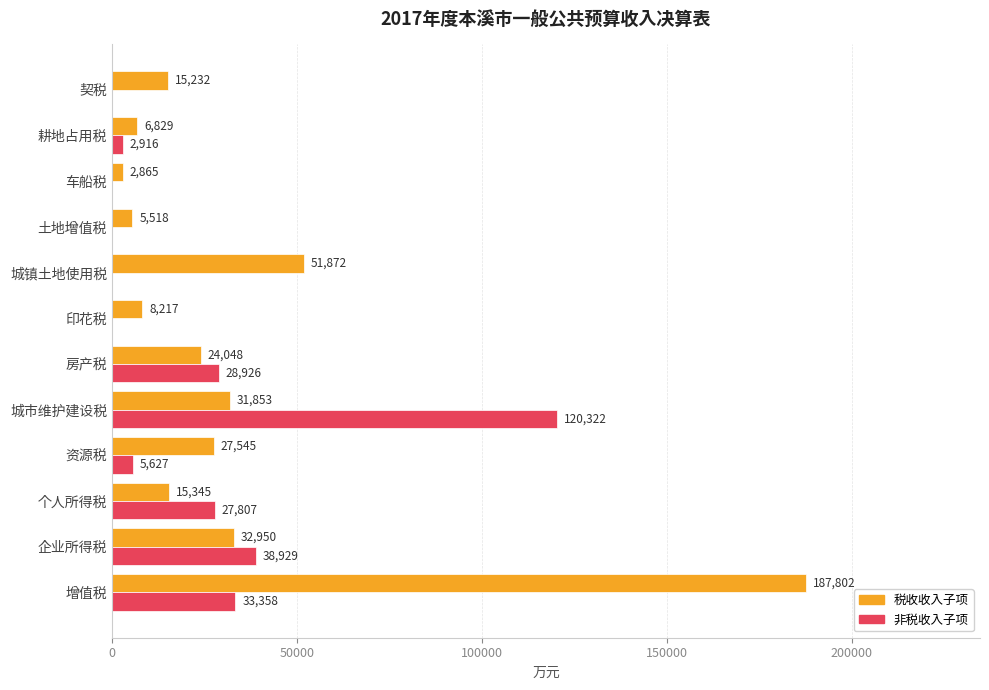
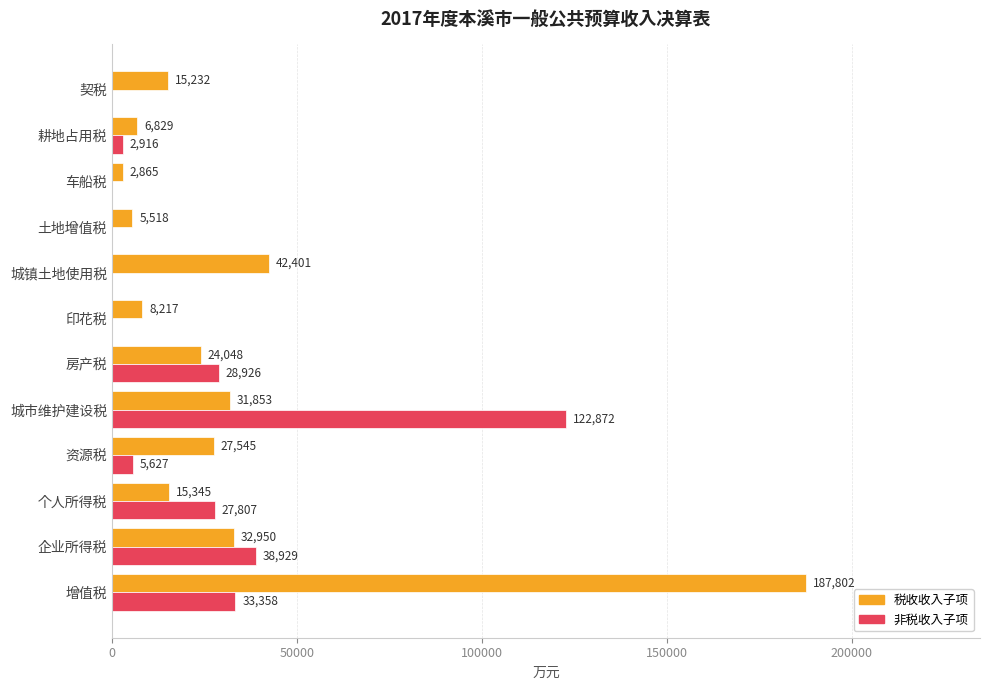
税收收入子项, 城镇土地使用税: 51,872 -> 42,401
非税收入子项, 城市维护建设税: 120,322 -> 122,872
